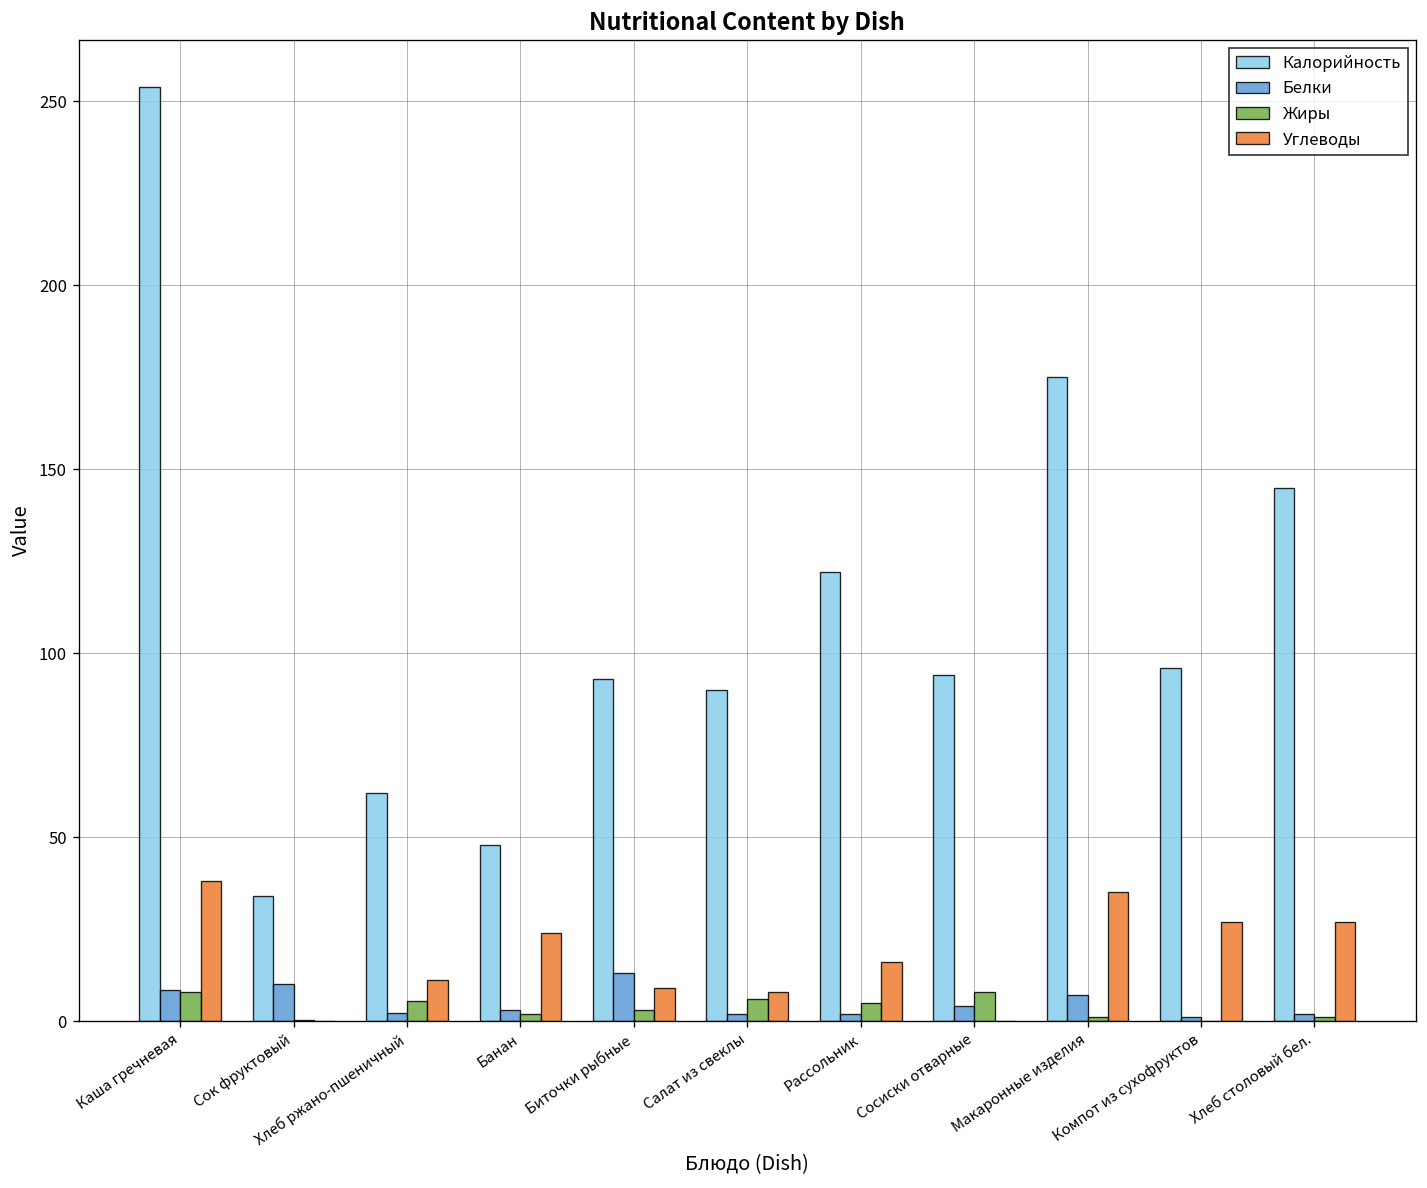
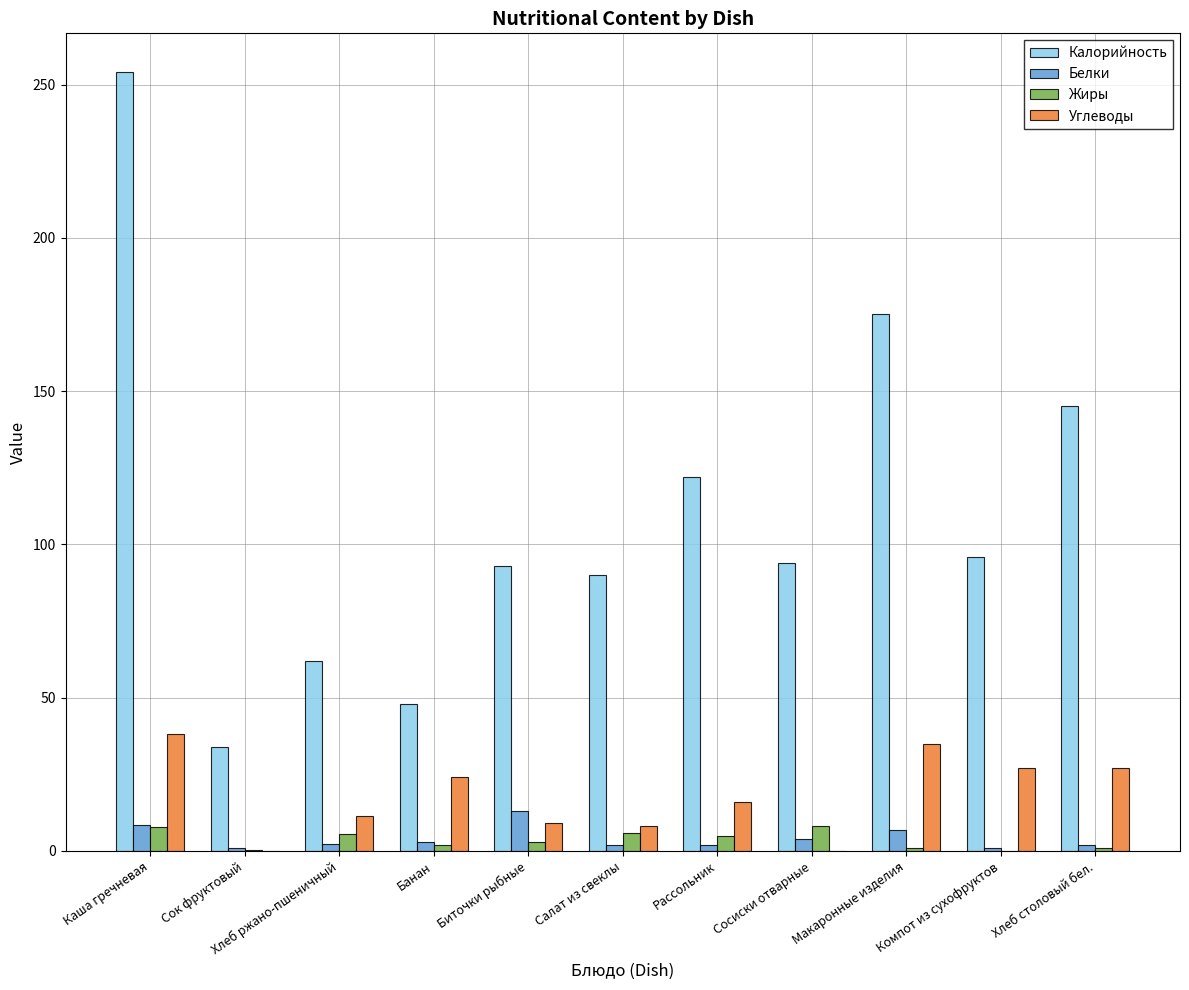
Белки, Сок фруктовый: 10 -> 1
